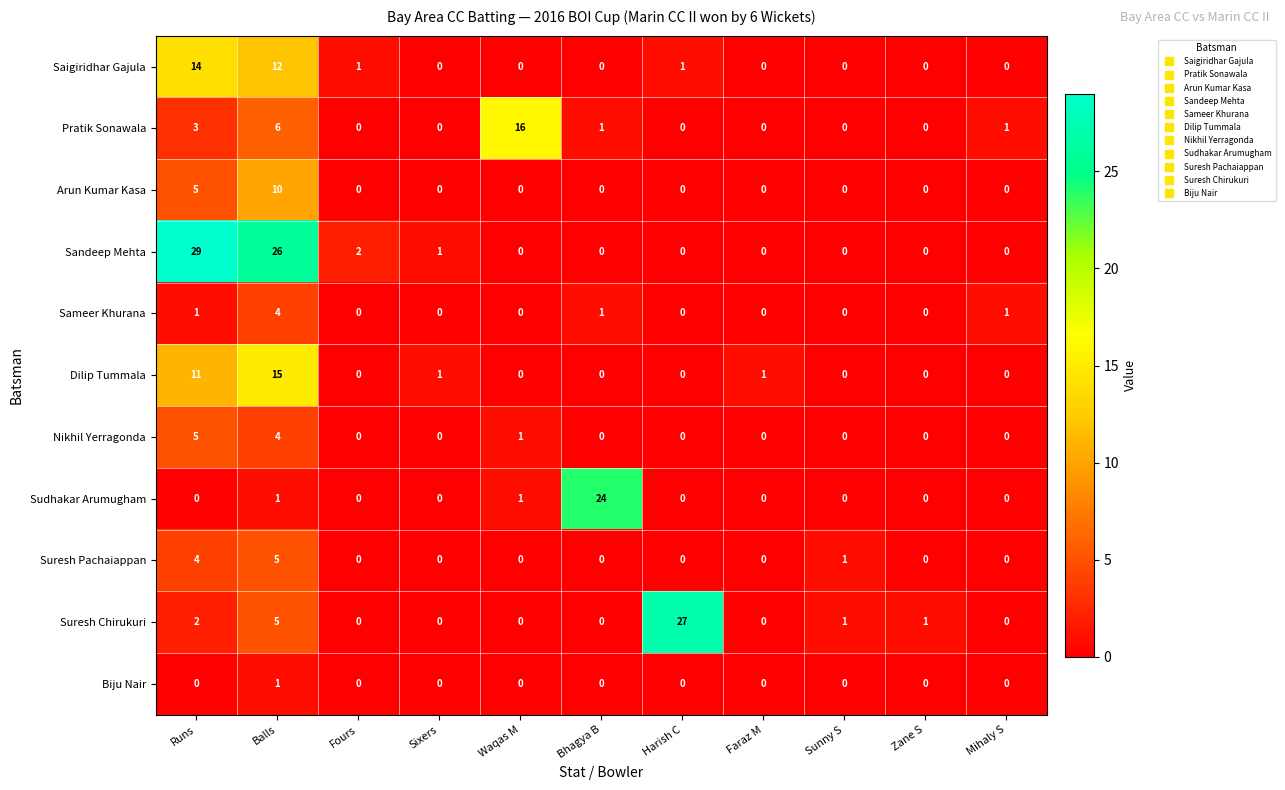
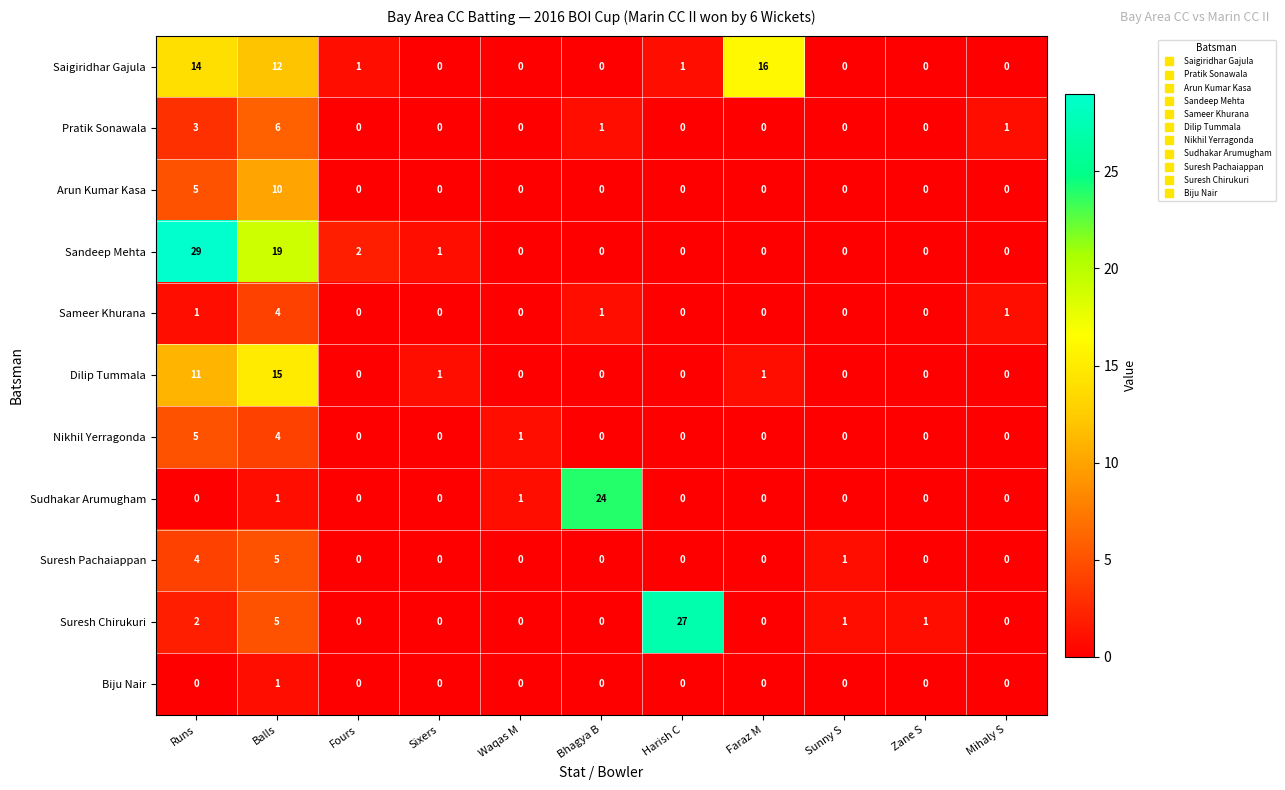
Saigiridhar Gajula, Faraz M: 0 -> 16
Pratik Sonawala, Waqas M: 16 -> 0
Sandeep Mehta, Balls: 26 -> 19
